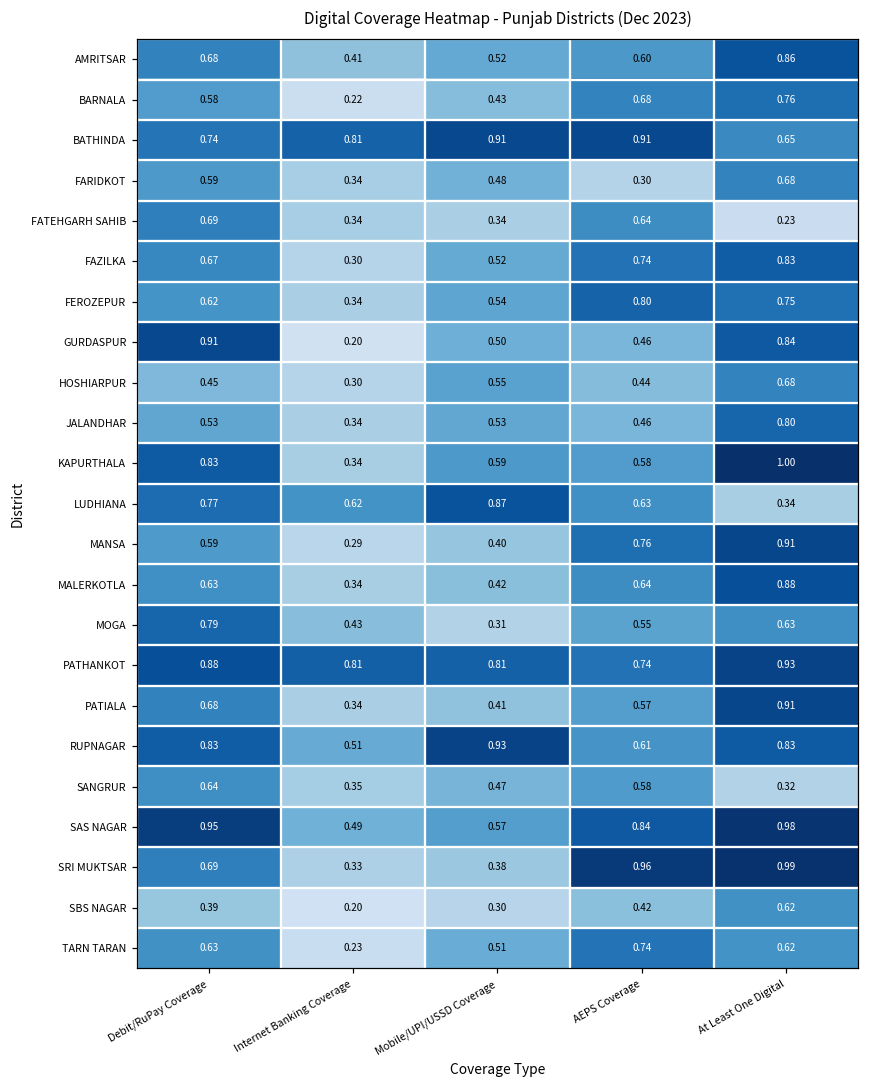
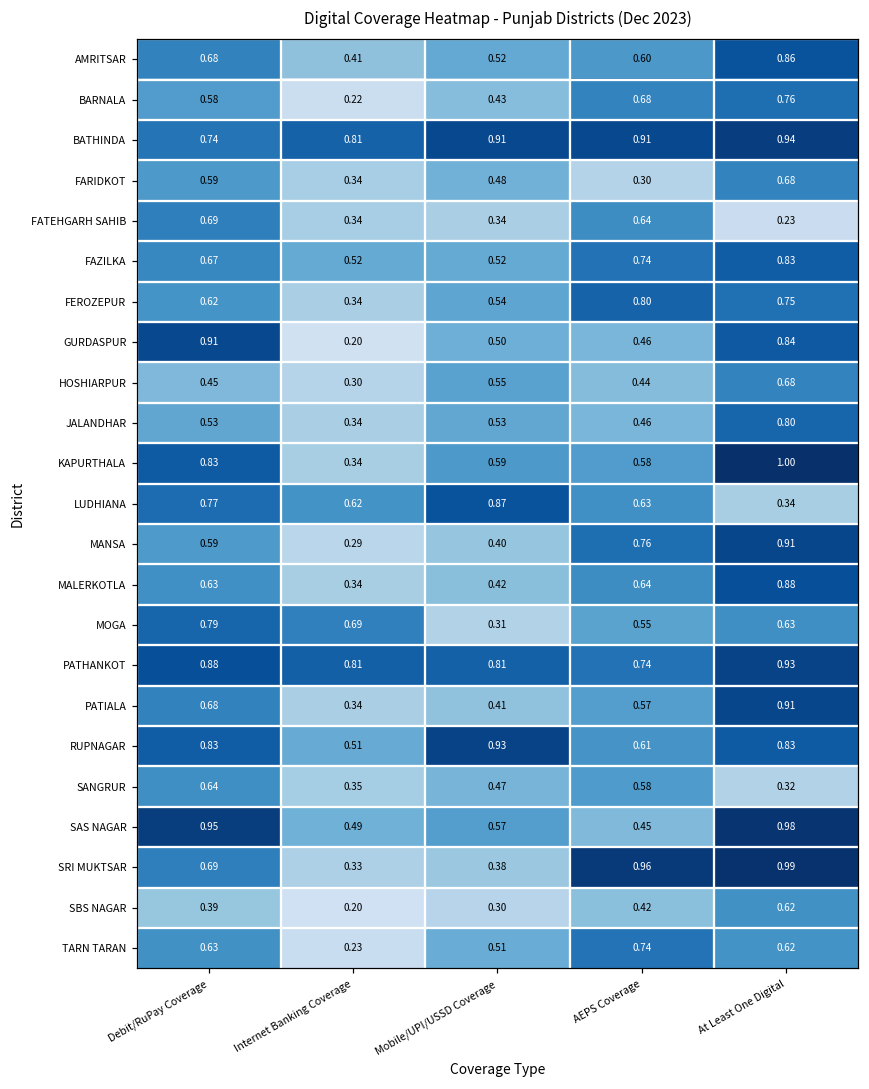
BATHINDA, At Least One Digital: 0.65 -> 0.94
FAZILKA, Internet Banking Coverage: 0.30 -> 0.52
MOGA, Internet Banking Coverage: 0.43 -> 0.69
SAS NAGAR, AEPS Coverage: 0.84 -> 0.45
